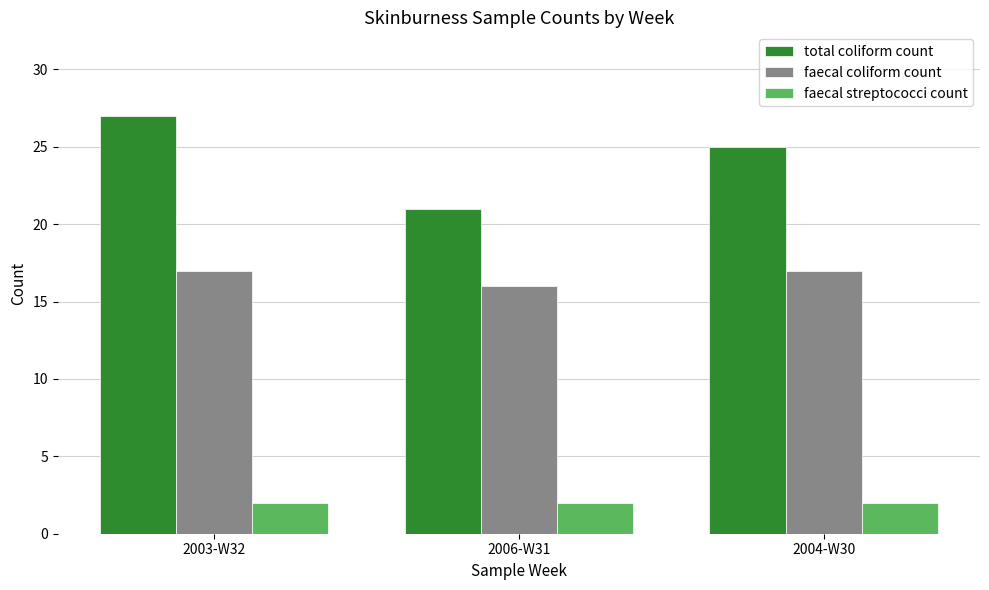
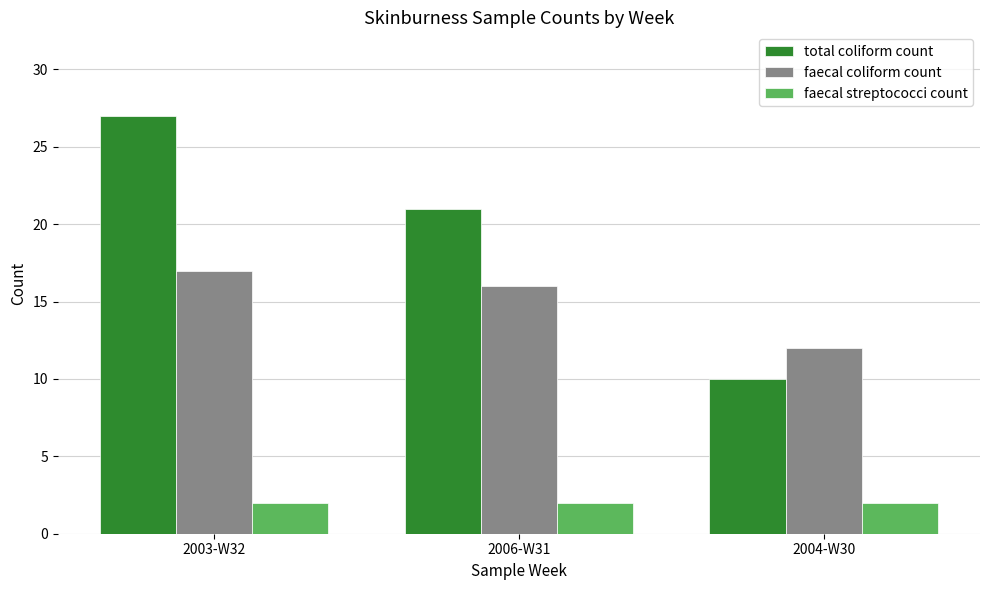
total coliform count, 2004-W30: 25 -> 10
faecal coliform count, 2004-W30: 17 -> 12
